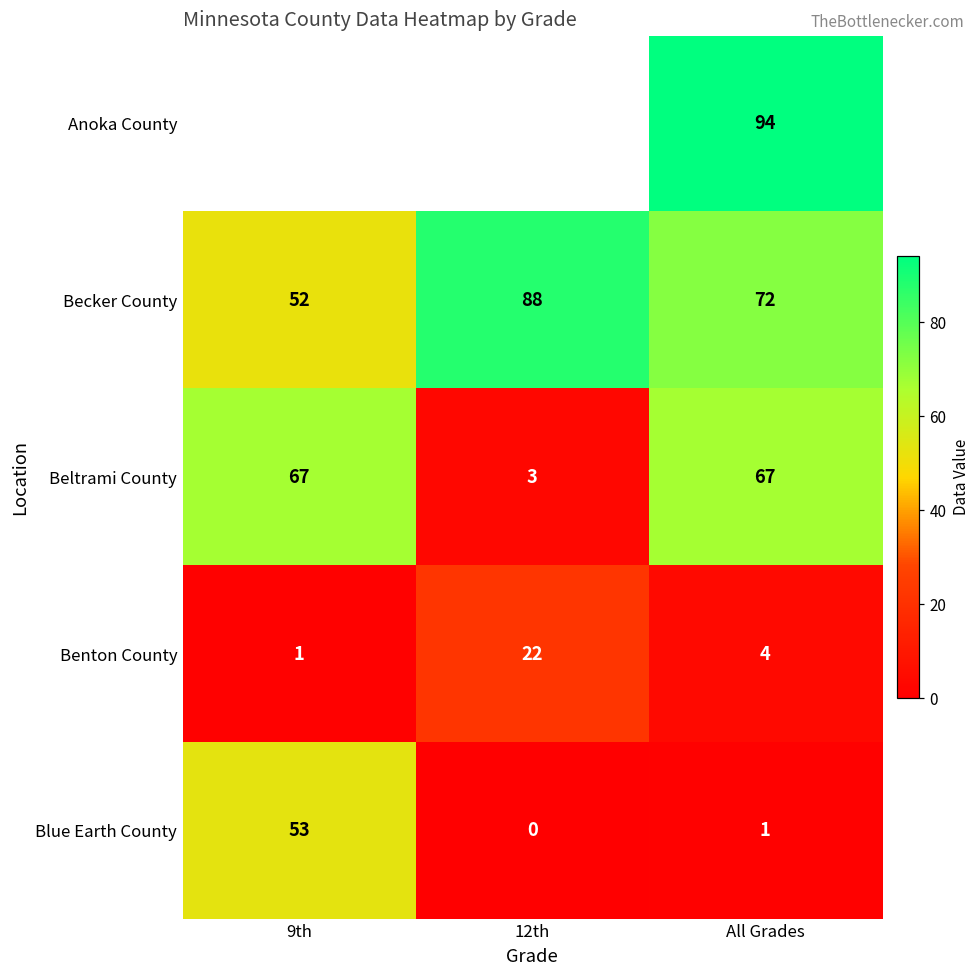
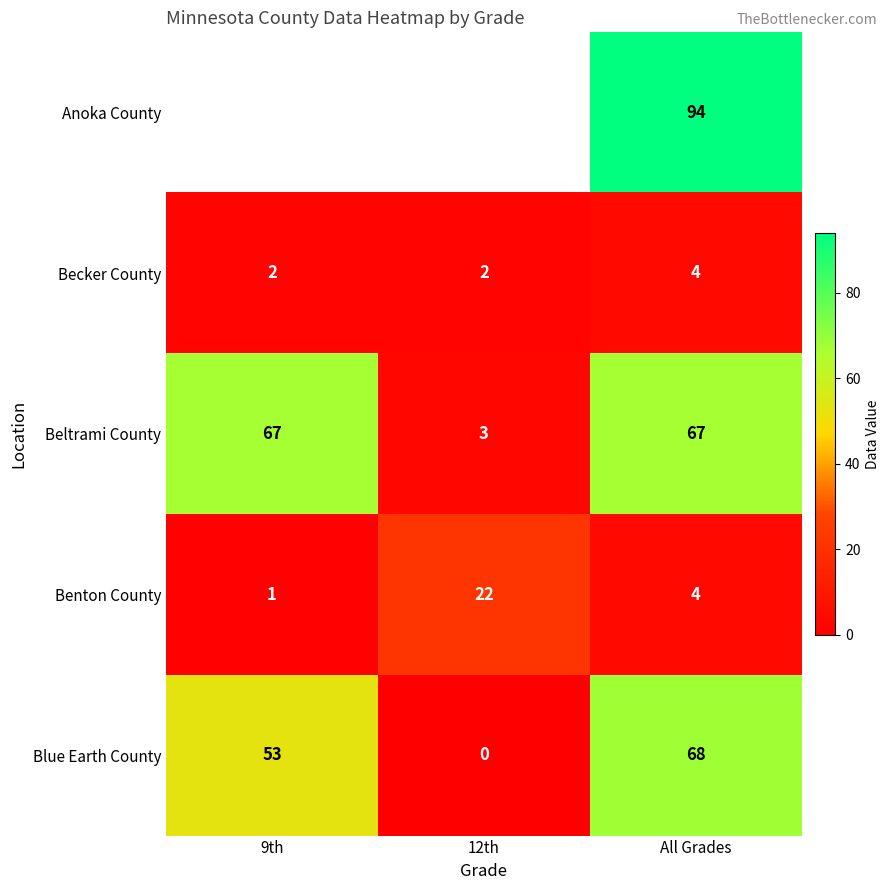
Becker County, 9th: 52 -> 2
Becker County, 12th: 88 -> 2
Becker County, All Grades: 72 -> 4
Blue Earth County, All Grades: 1 -> 68
